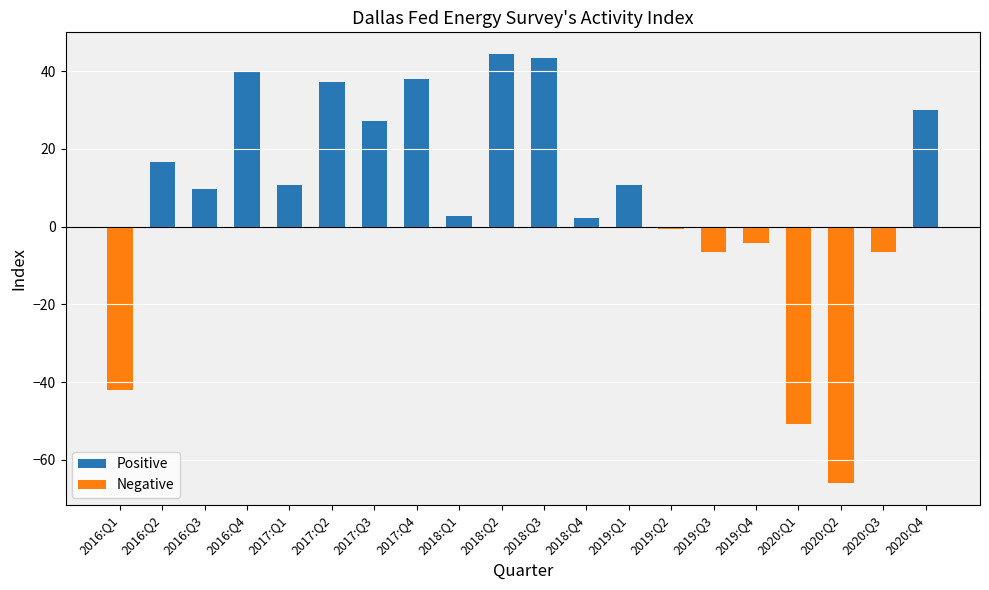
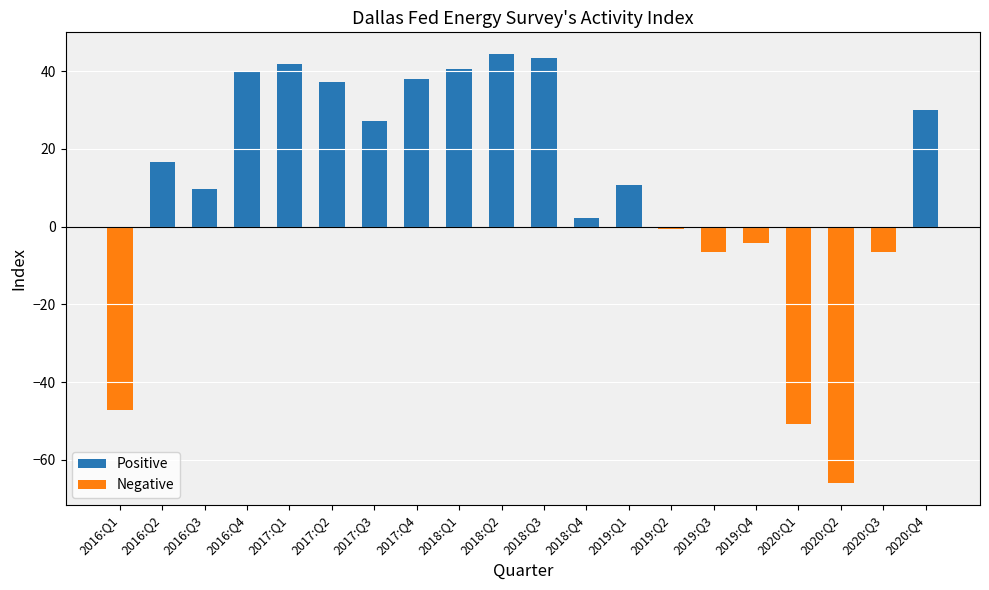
Negative, 2016:Q1: -42 -> -47
Positive, 2017:Q1: 11 -> 42
Positive, 2018:Q1: 3 -> 41
